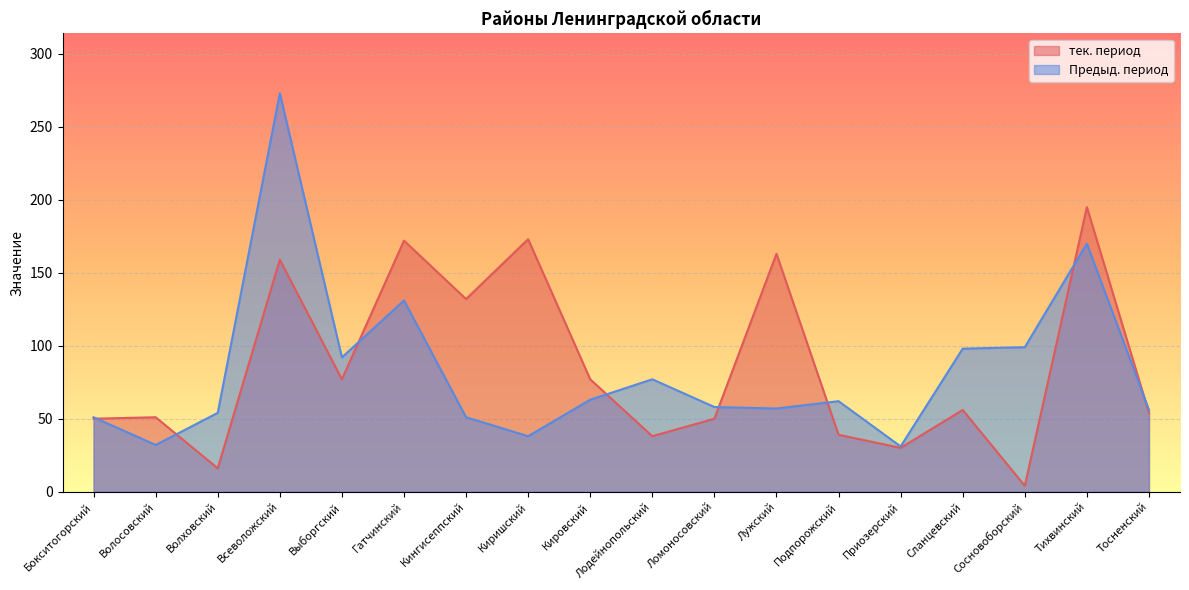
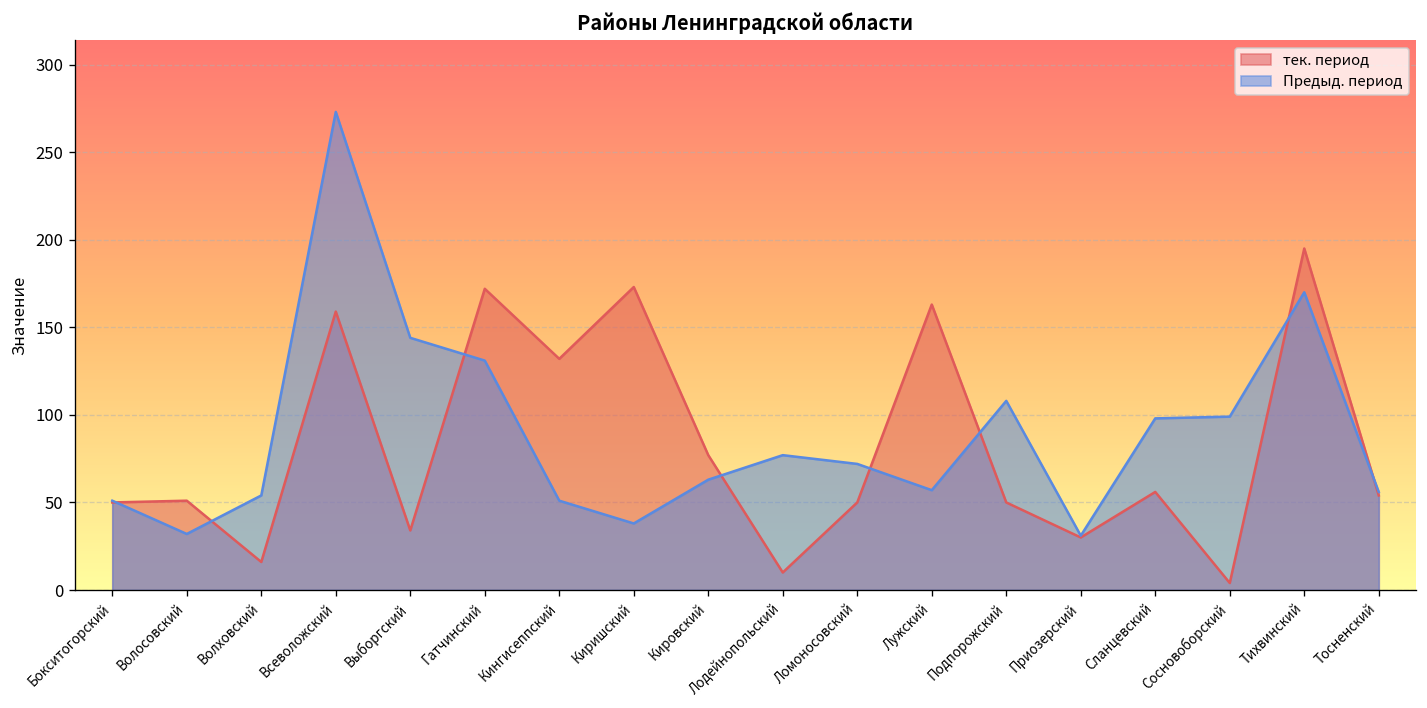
тек. период, Выборгский: 77 -> 34
Предыд. период, Выборгский: 92 -> 144
тек. период, Лодейнопольский: 38 -> 10
Предыд. период, Ломоносовский: 58 -> 72
тек. период, Подпорожский: 39 -> 50
Предыд. период, Подпорожский: 62 -> 108
